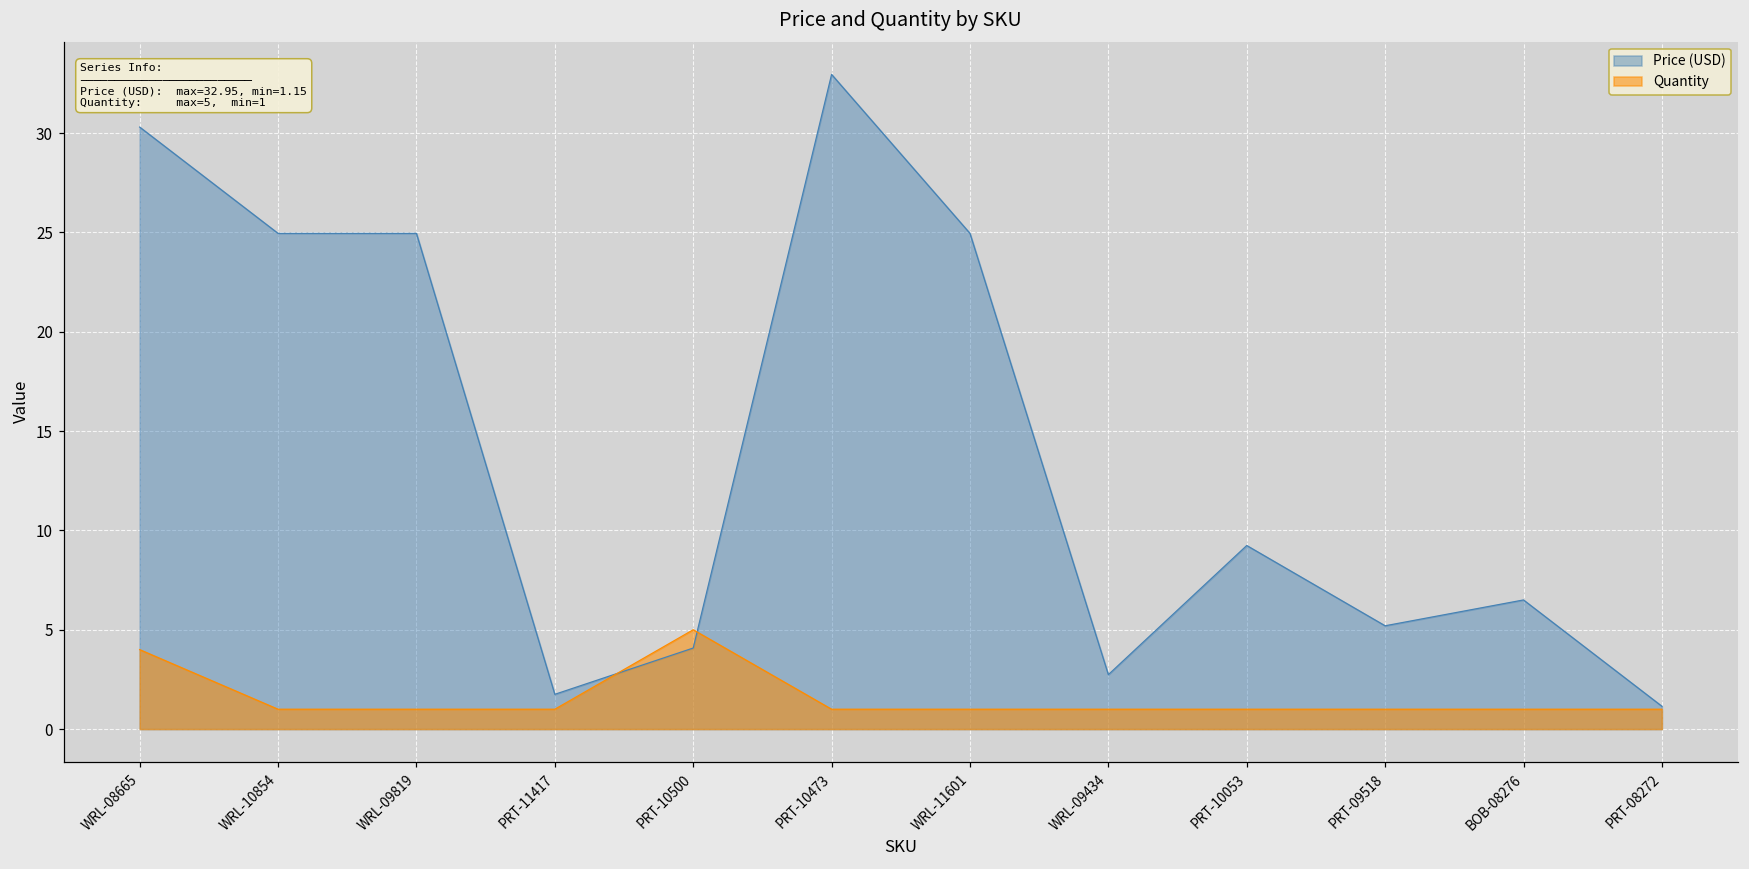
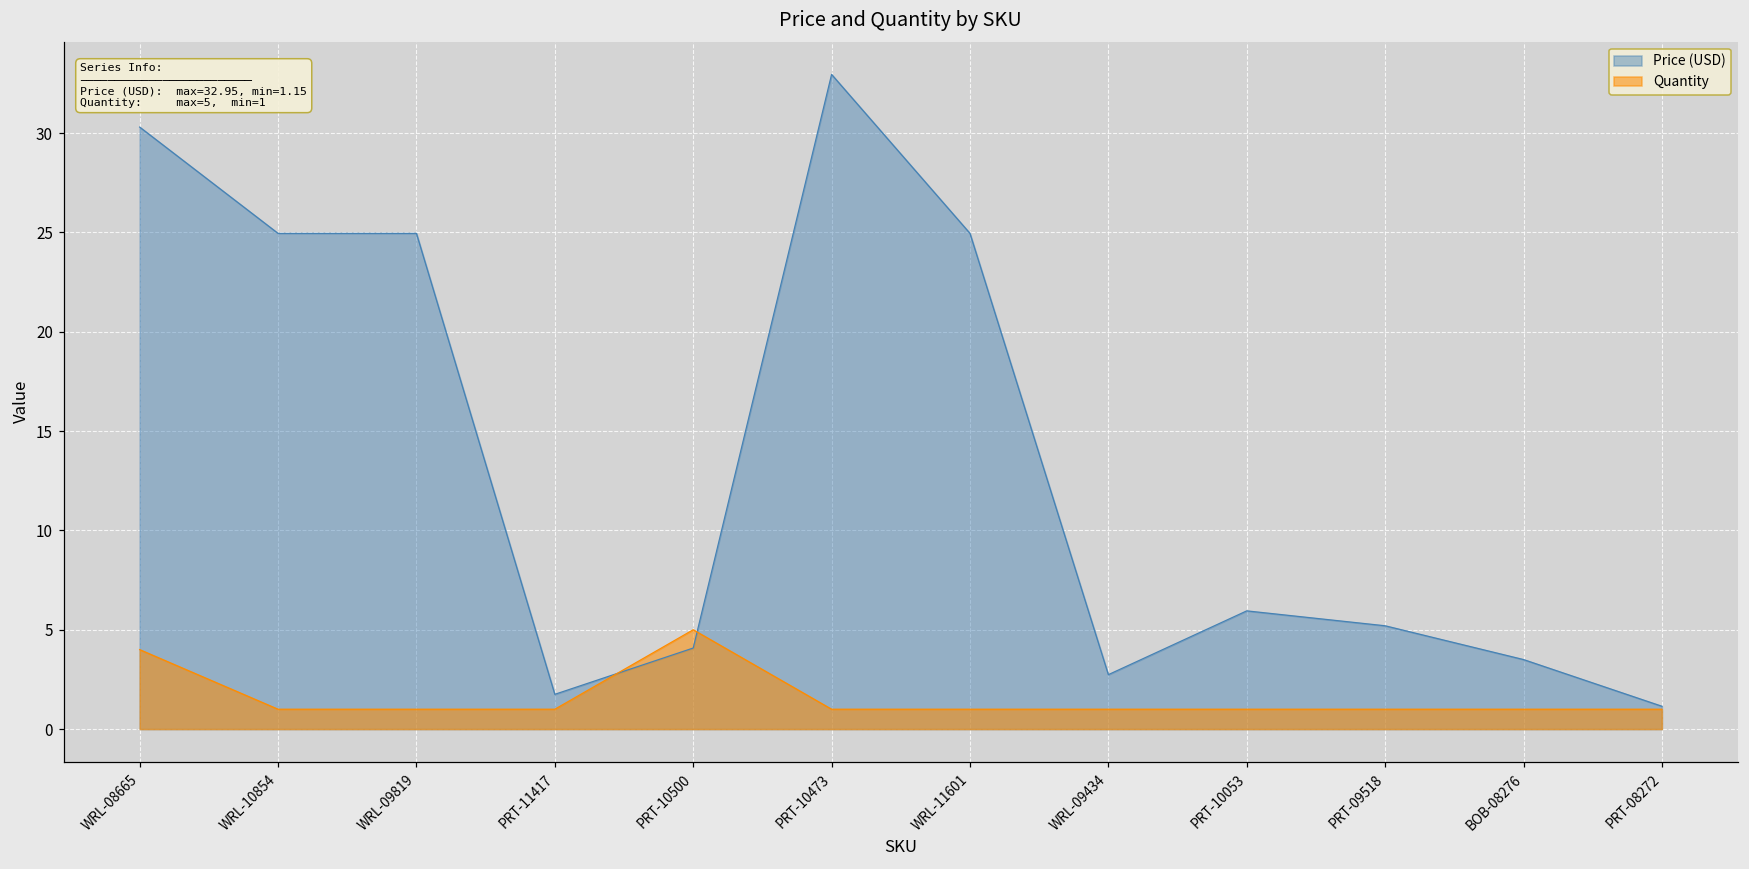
Price (USD), PRT-10053: 9.2 -> 6.0
Price (USD), BOB-08276: 6.5 -> 3.5
